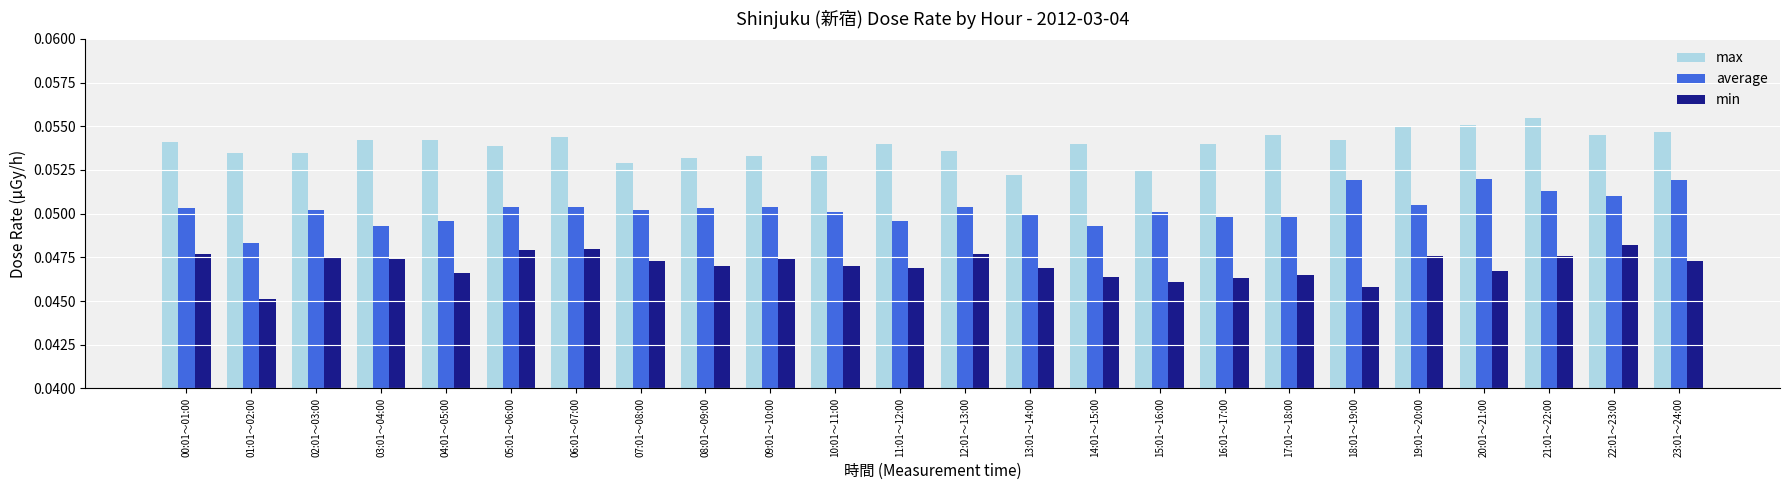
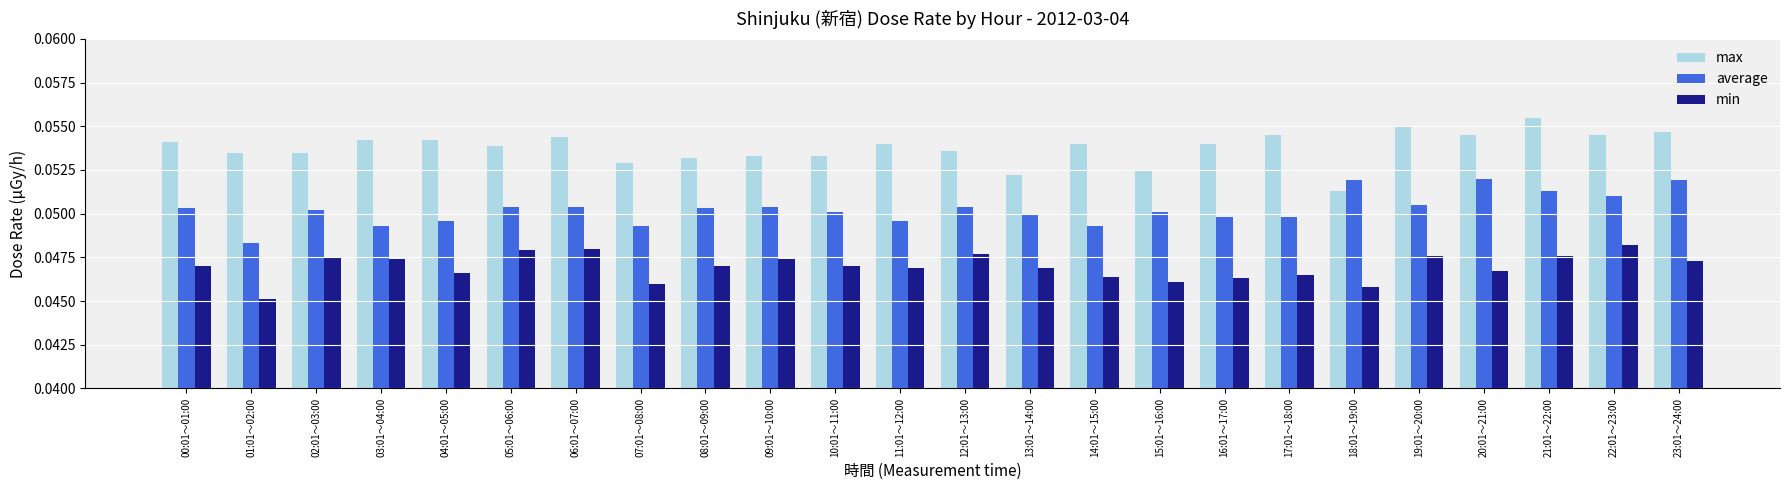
min, 00:01～01:00: 0.0477 -> 0.0470
average, 07:01～08:00: 0.0502 -> 0.0493
min, 07:01～08:00: 0.0473 -> 0.0460
max, 18:01～19:00: 0.0542 -> 0.0513
max, 20:01～21:00: 0.0551 -> 0.0545
